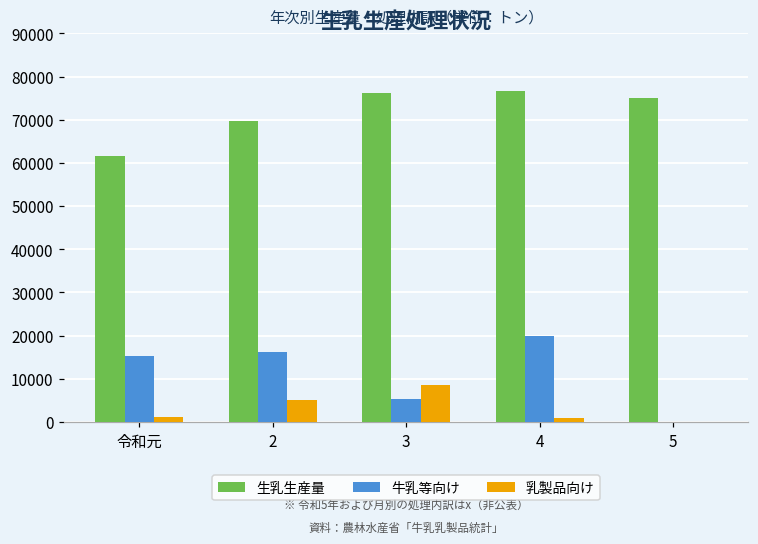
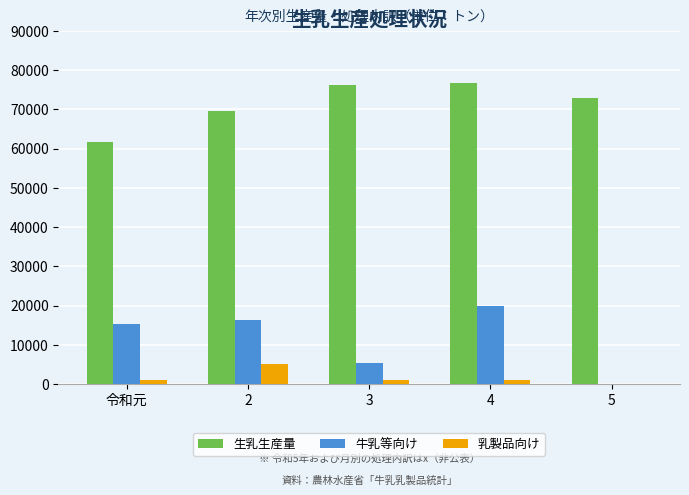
乳製品向け, 3: 9000 -> 1000
生乳生産量, 5: 75000 -> 73000
